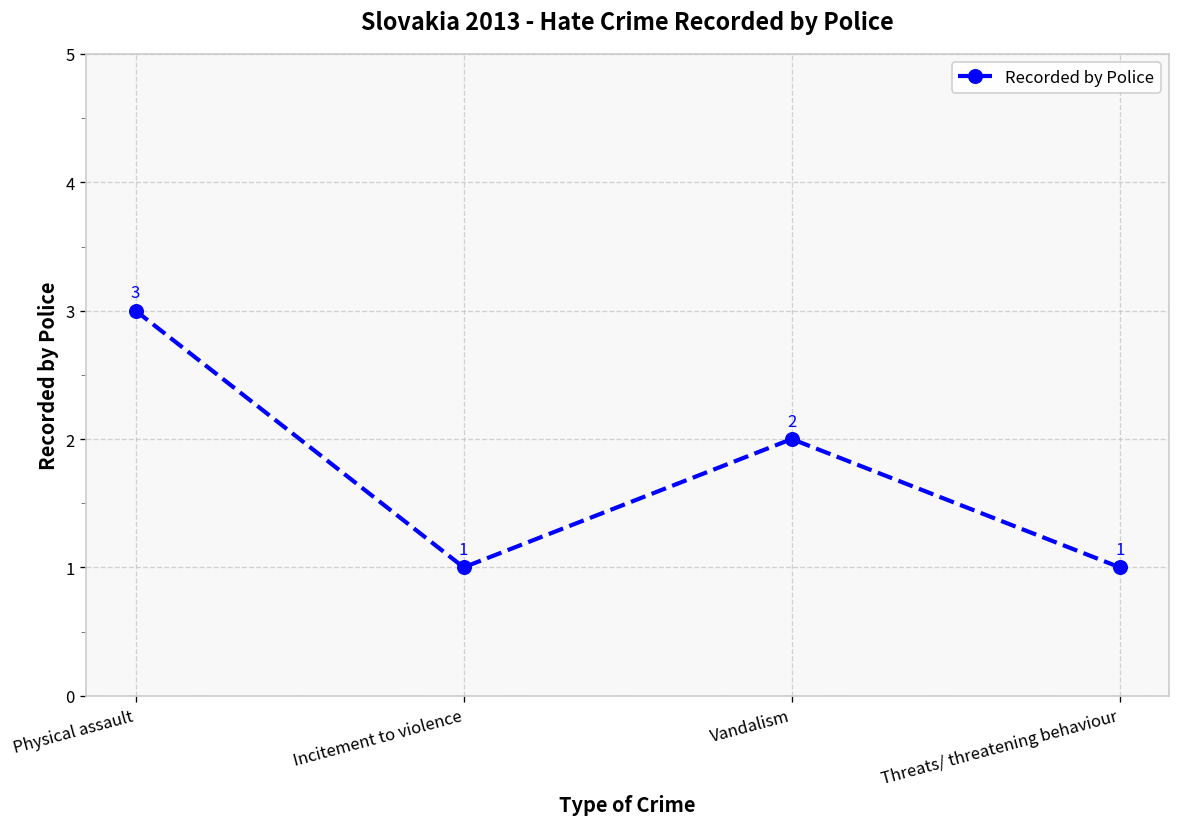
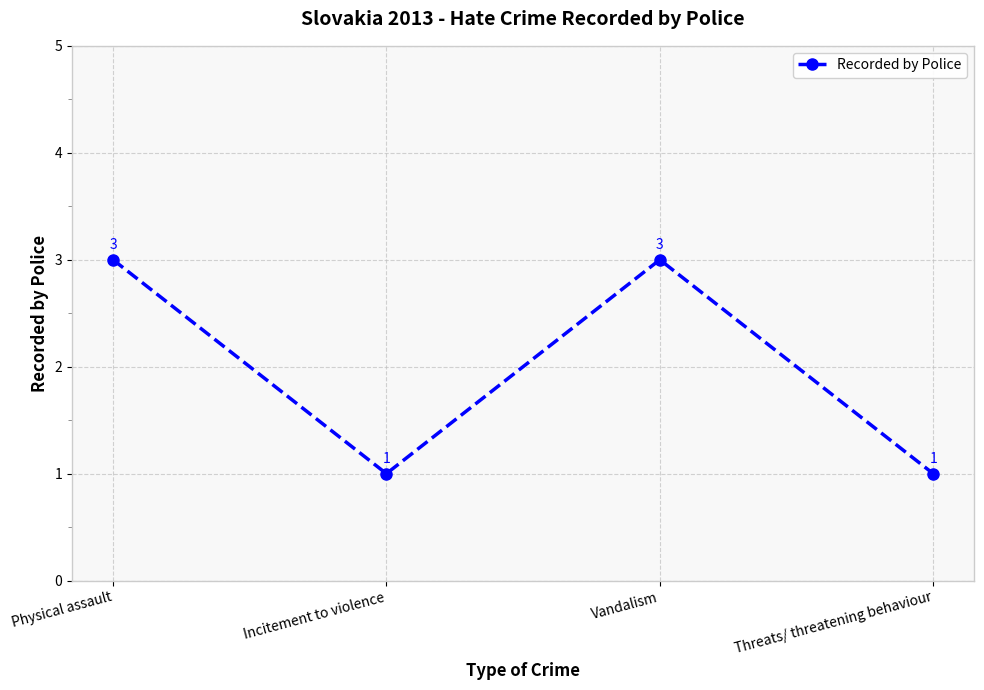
Vandalism: 2 -> 3
